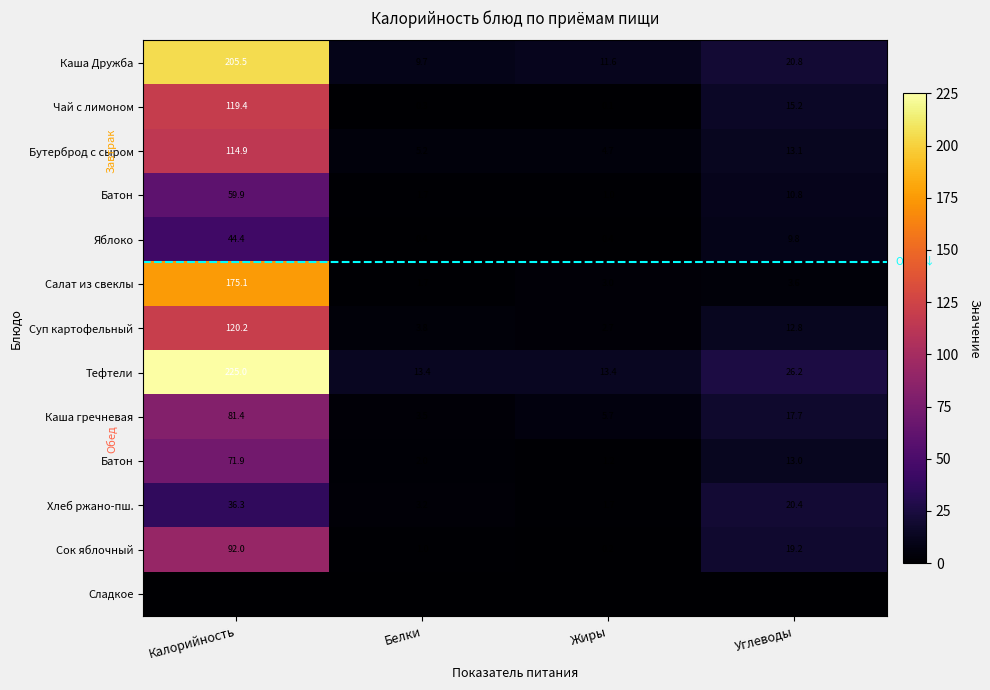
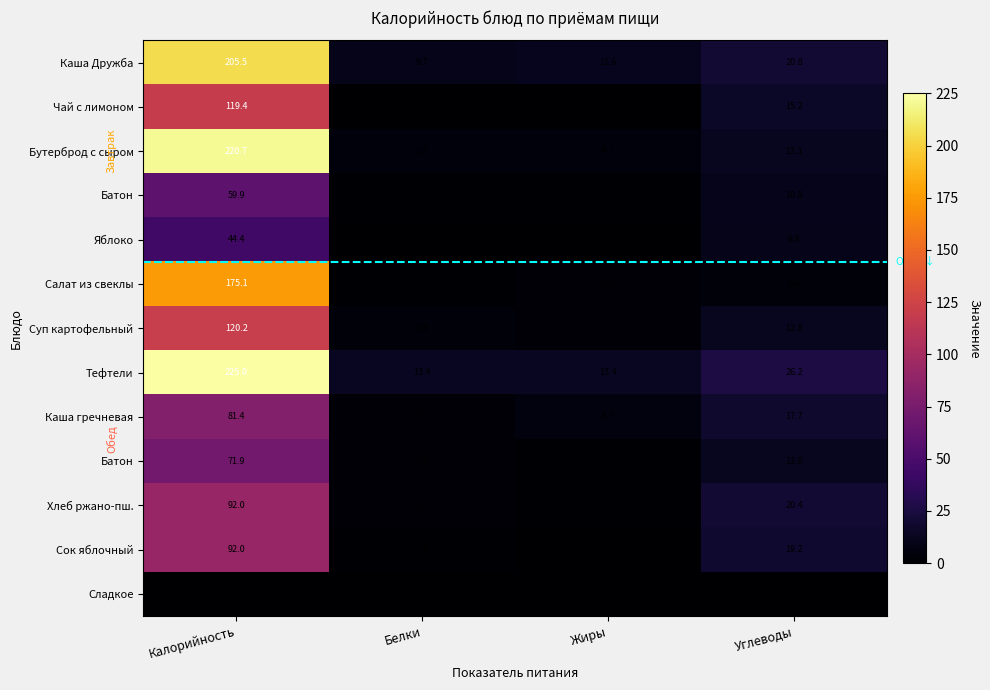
Бутерброд с сыром, Калорийность: 114.9 -> 220.7
Хлеб ржано-пш., Калорийность: 36.3 -> 92.0
